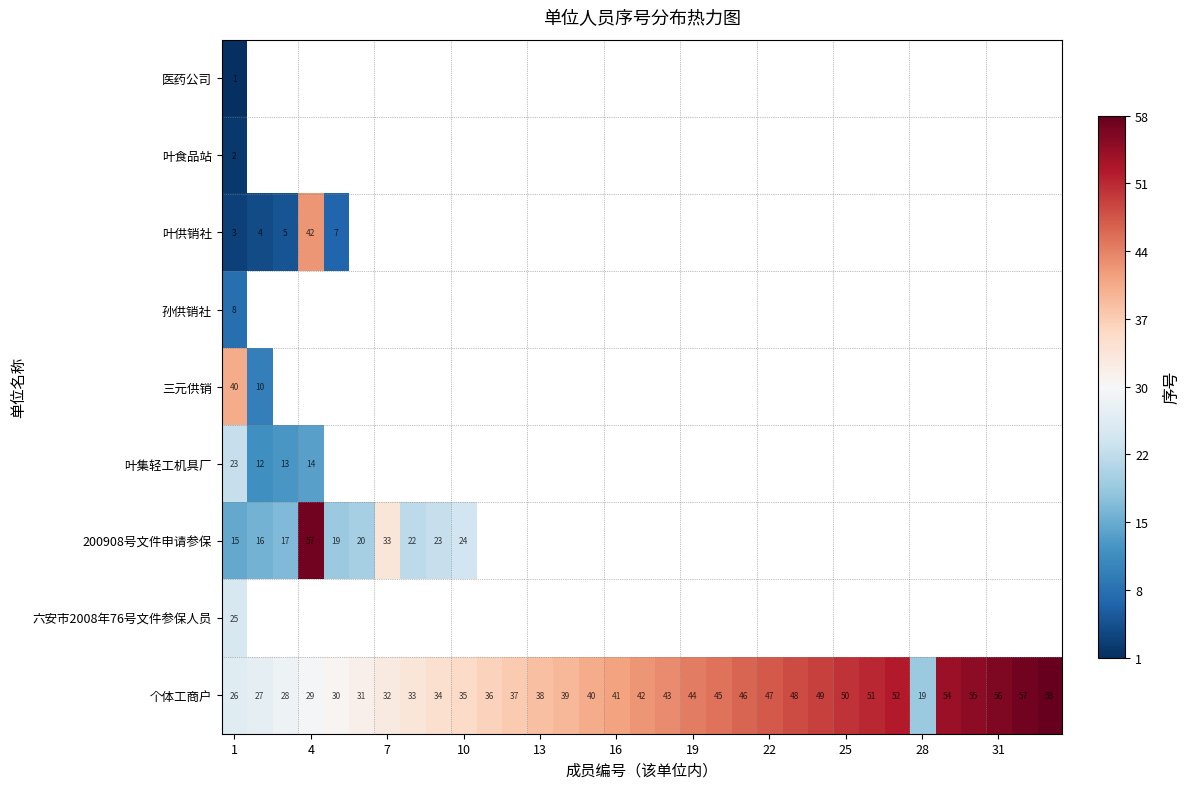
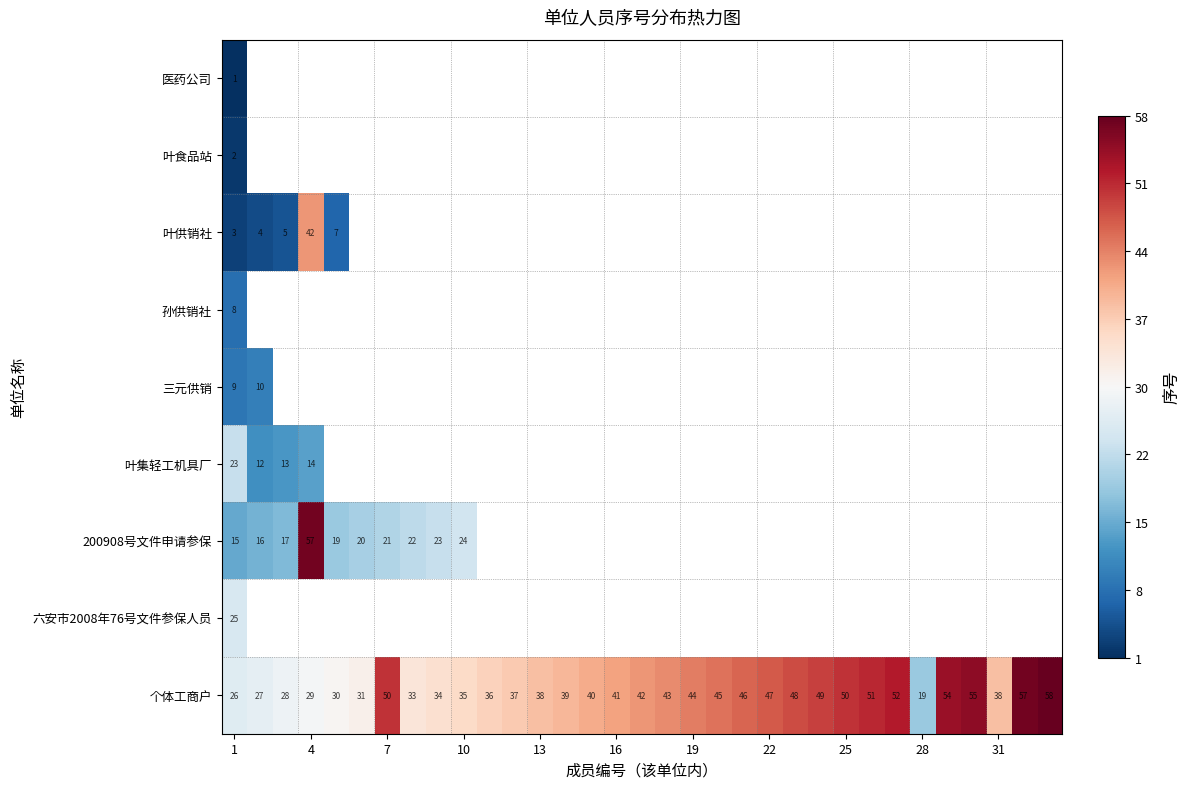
三元供销, 1: 40 -> 9
200908号文件申请参保, 7: 33 -> 21
个体工商户, 7: 32 -> 50
个体工商户, 31: 56 -> 38
